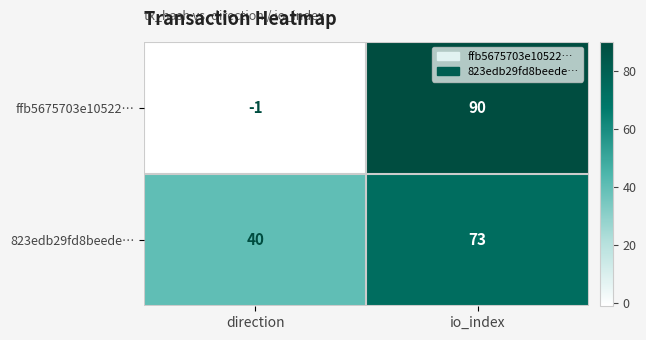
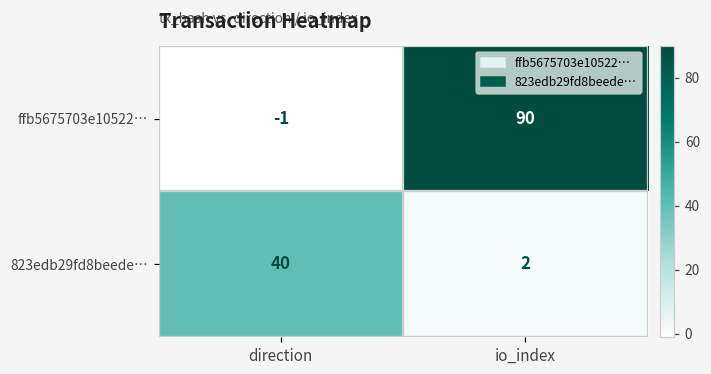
823edb29fd8beede…, io_index: 73 -> 2
